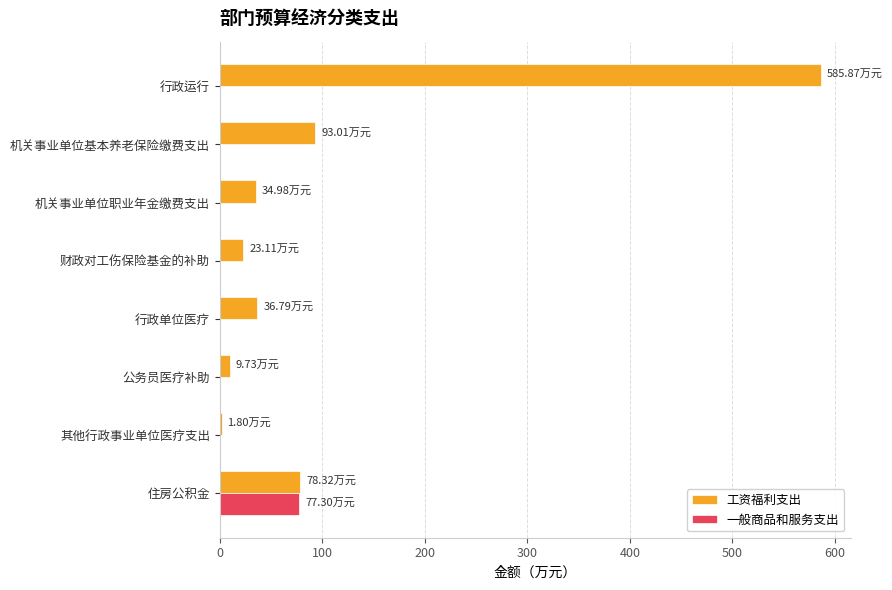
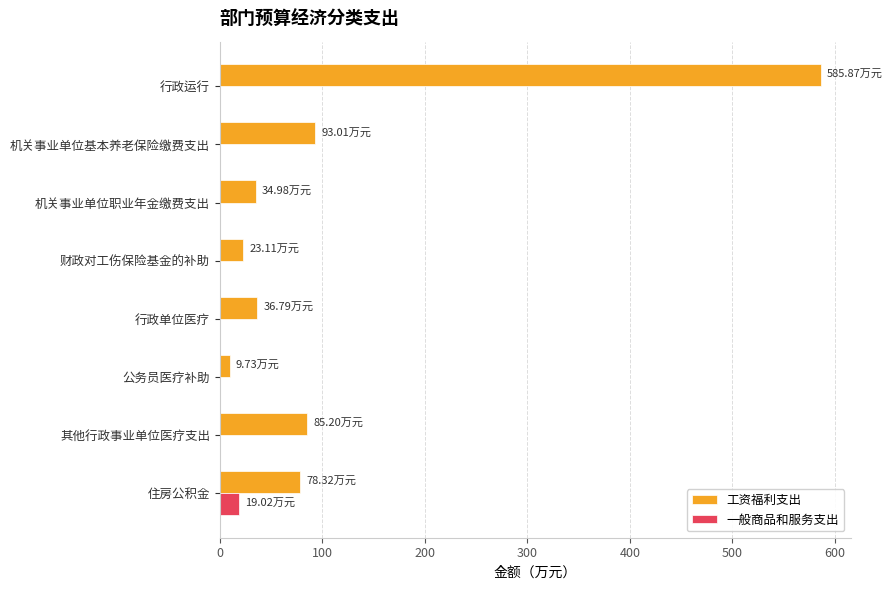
工资福利支出, 其他行政事业单位医疗支出: 1.80 -> 85.20
一般商品和服务支出, 住房公积金: 77.30 -> 19.02
